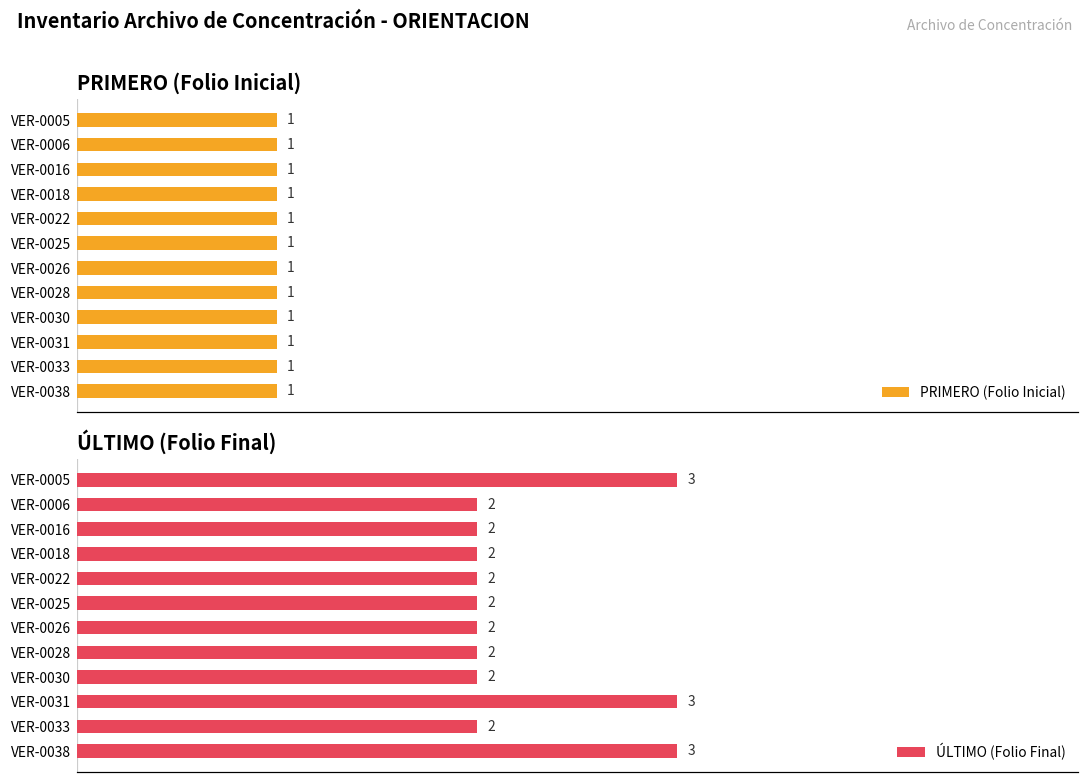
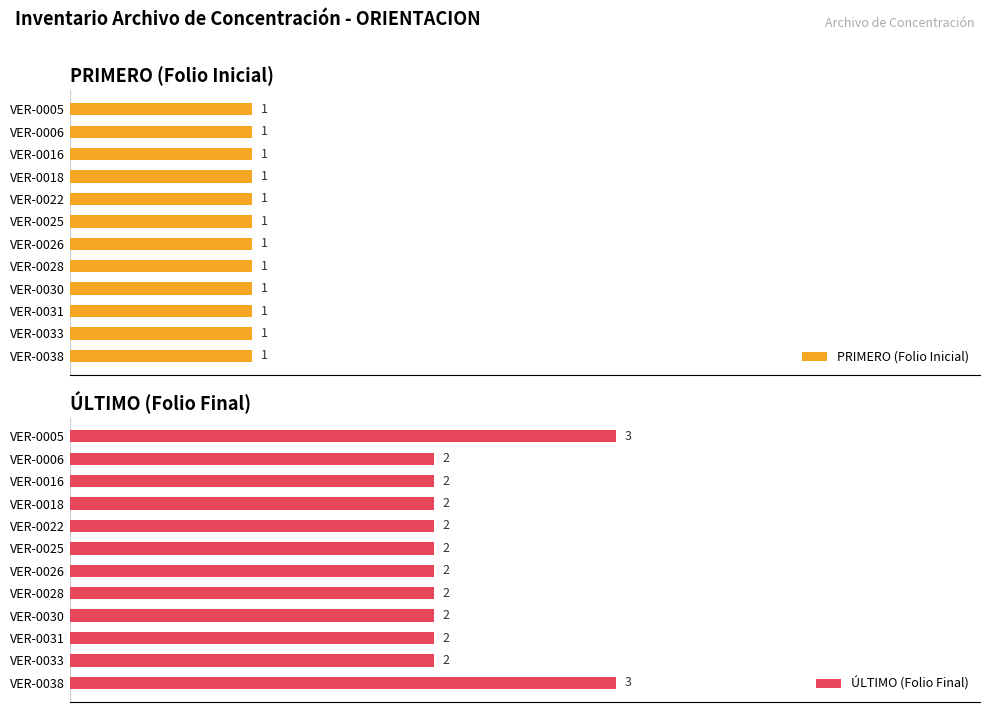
ÚLTIMO (Folio Final), VER-0031: 3 -> 2
